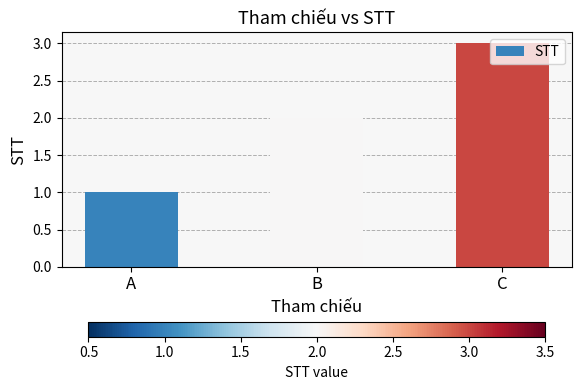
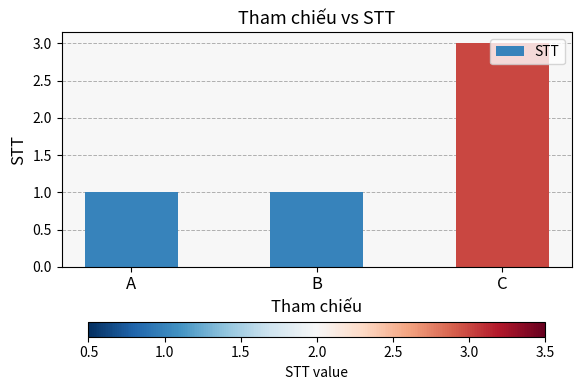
B: 2 -> 1
